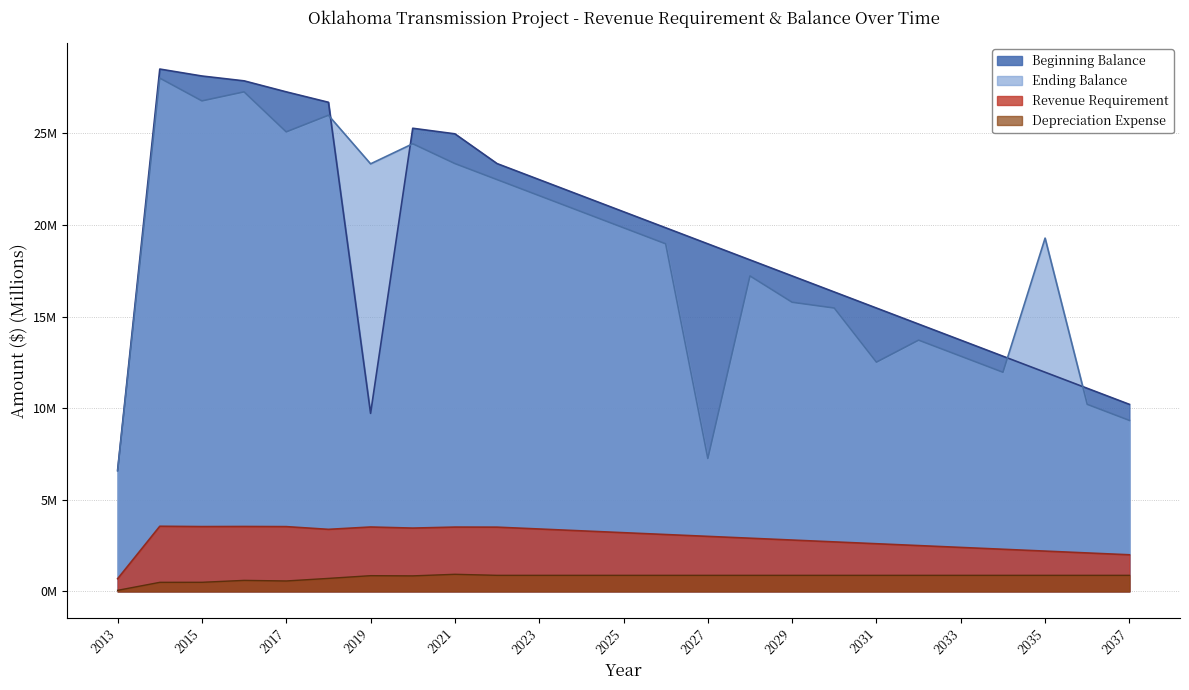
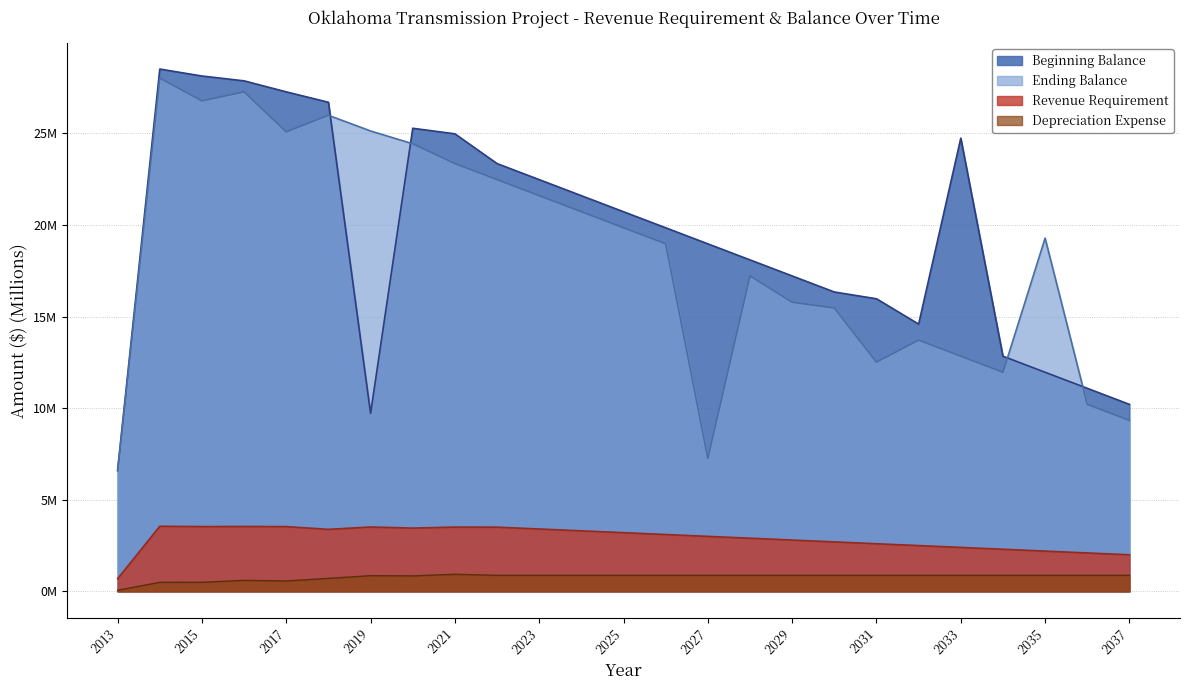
Ending Balance, 2019: 23300000 -> 25100000
Beginning Balance, 2031: 15500000 -> 16000000
Beginning Balance, 2033: 13700000 -> 24700000
